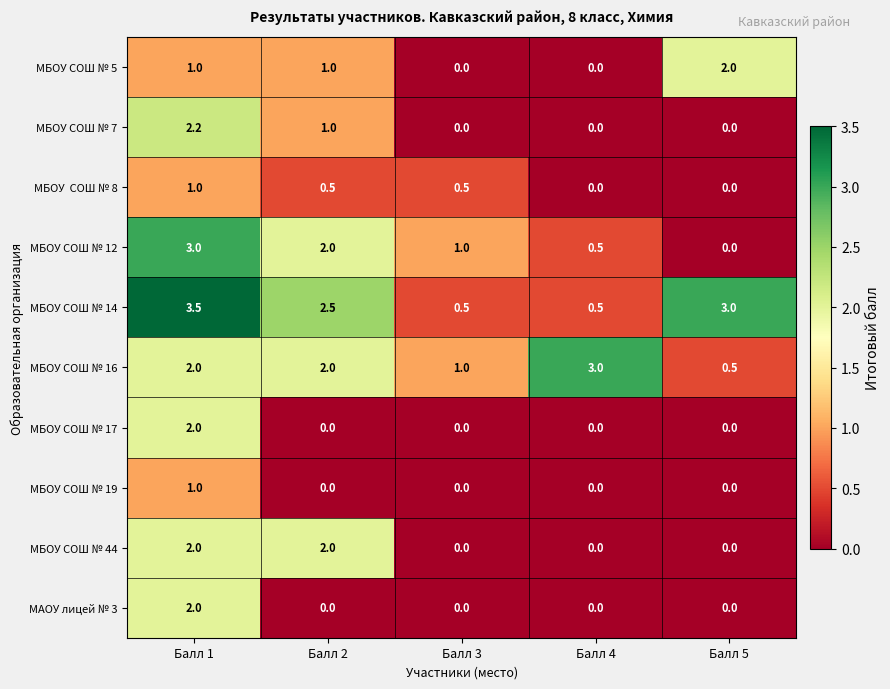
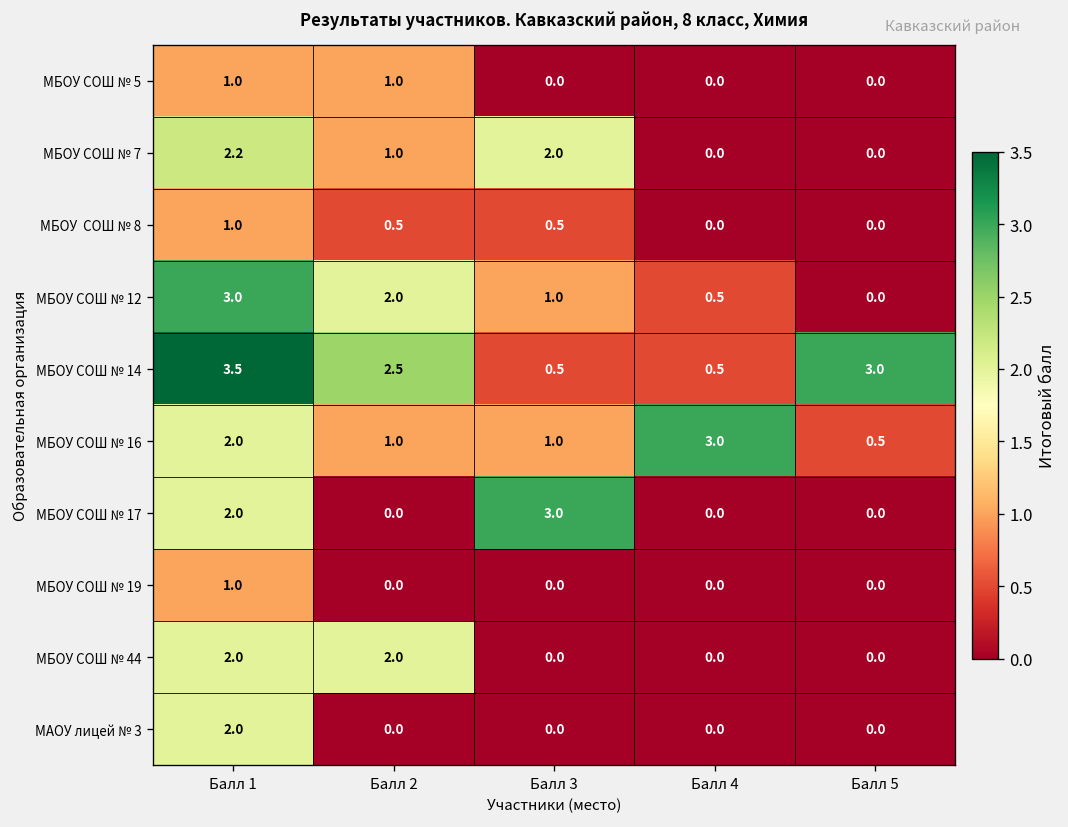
МБОУ СОШ № 5, Балл 5: 2.0 -> 0.0
МБОУ СОШ № 7, Балл 3: 0.0 -> 2.0
МБОУ СОШ № 16, Балл 2: 2.0 -> 1.0
МБОУ СОШ № 17, Балл 3: 0.0 -> 3.0
